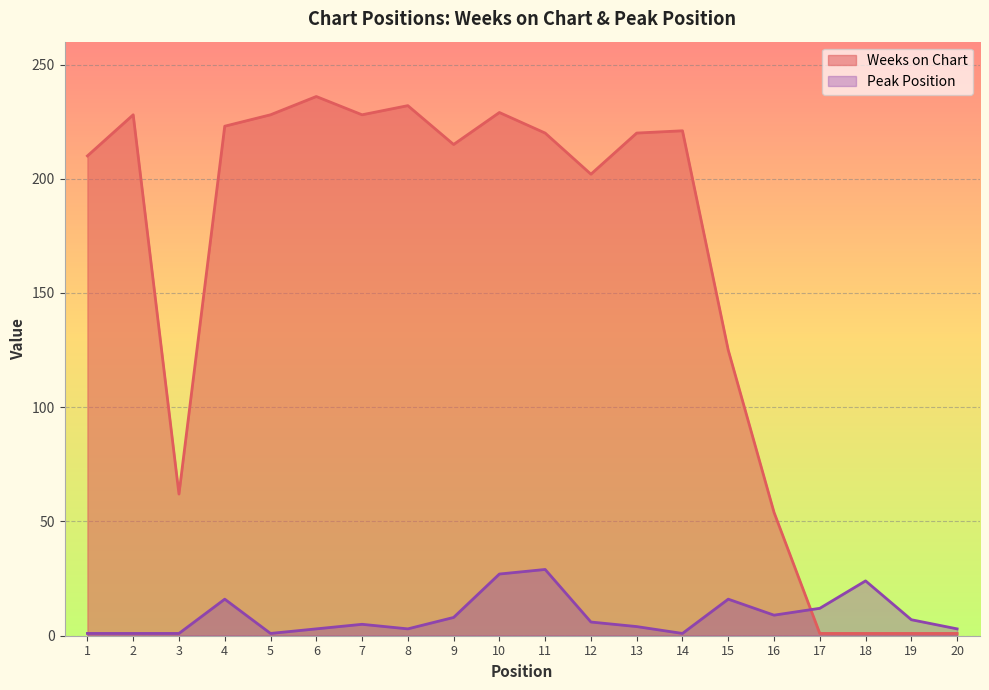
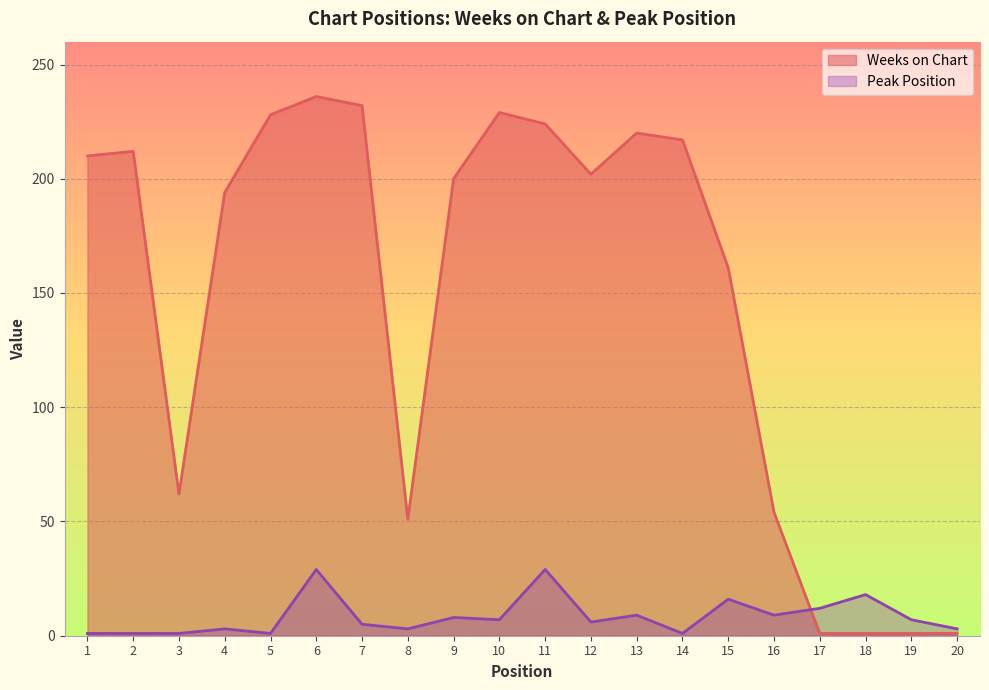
Weeks on Chart, 2: 228 -> 212
Weeks on Chart, 4: 223 -> 194
Peak Position, 4: 16 -> 3
Peak Position, 6: 3 -> 29
Weeks on Chart, 7: 228 -> 232
Weeks on Chart, 8: 232 -> 51
Weeks on Chart, 9: 215 -> 200
Peak Position, 10: 27 -> 7
Weeks on Chart, 11: 220 -> 224
Peak Position, 13: 4 -> 9
Weeks on Chart, 14: 221 -> 217
Weeks on Chart, 15: 125 -> 161
Peak Position, 18: 24 -> 18
